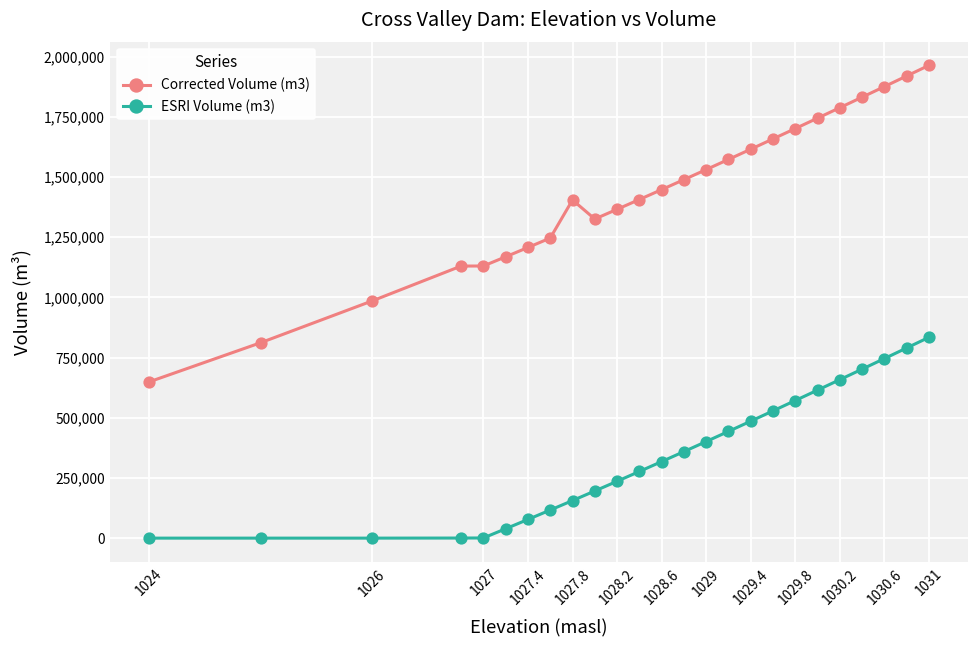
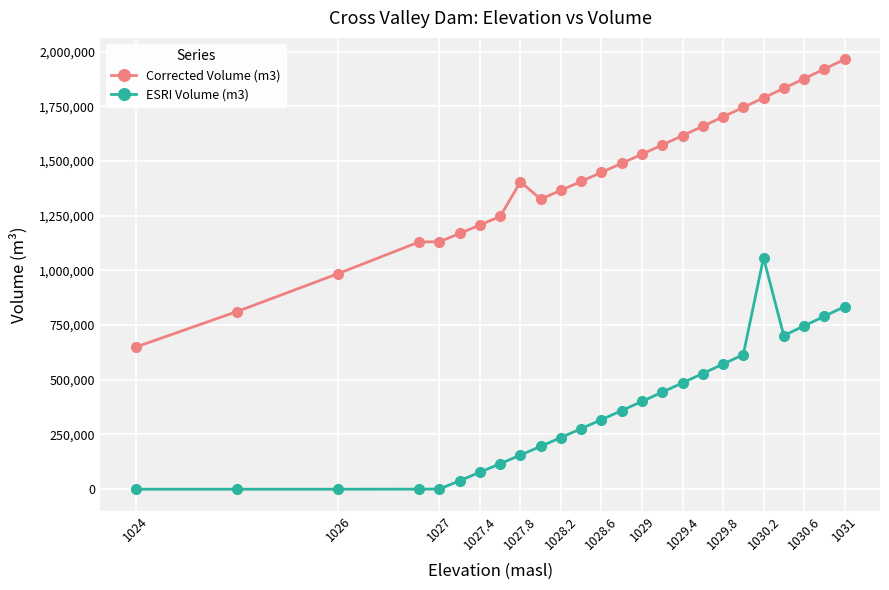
ESRI Volume (m3), 1030.2: 660,000 -> 1,060,000
